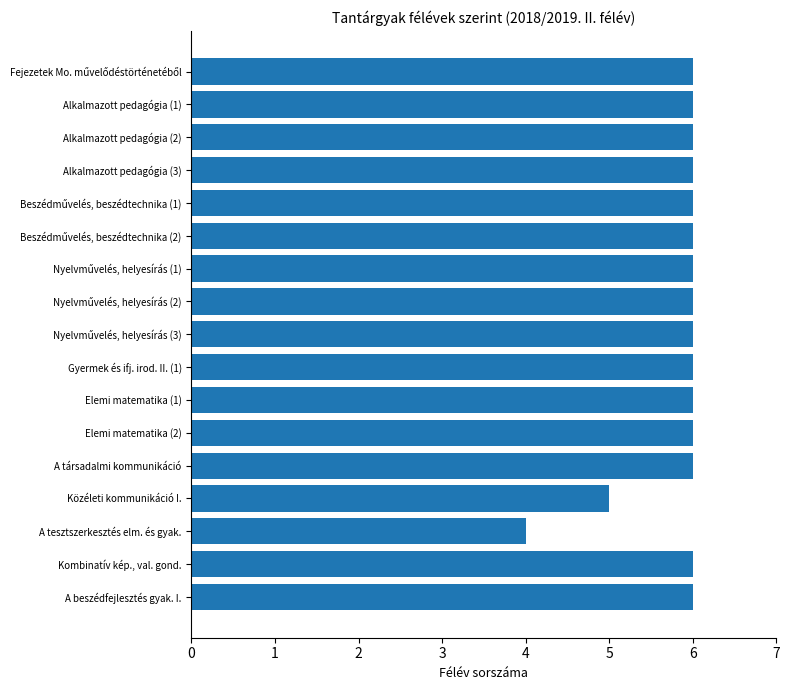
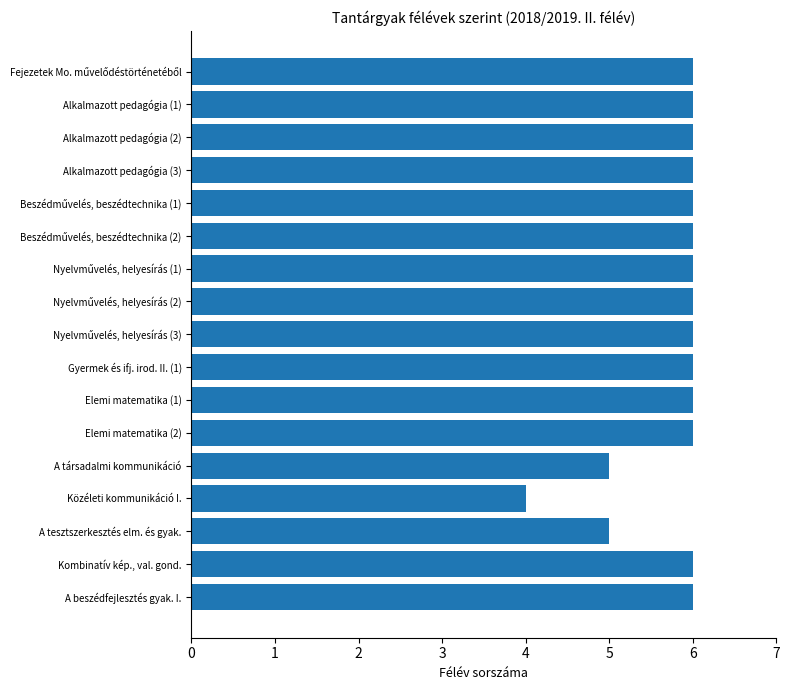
A társadalmi kommunikáció: 6 -> 5
Közéleti kommunikáció I.: 5 -> 4
A tesztszerkesztés elm. és gyak.: 4 -> 5
